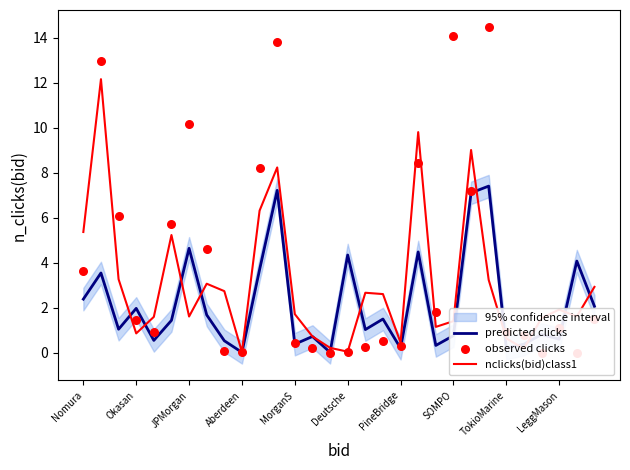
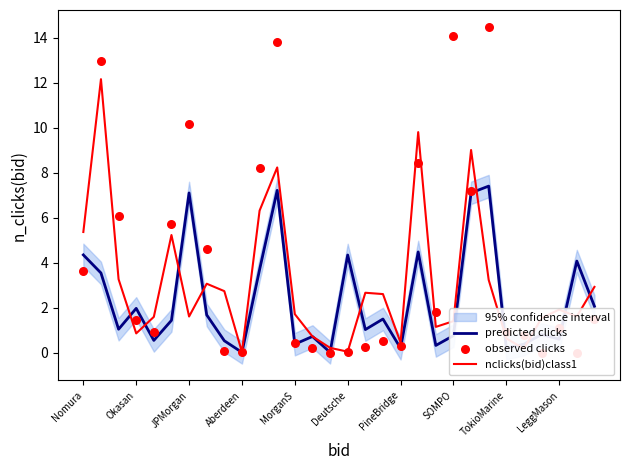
predicted clicks, Nomura: 2.4 -> 4.4
predicted clicks, JPMorgan: 4.6 -> 7.1
